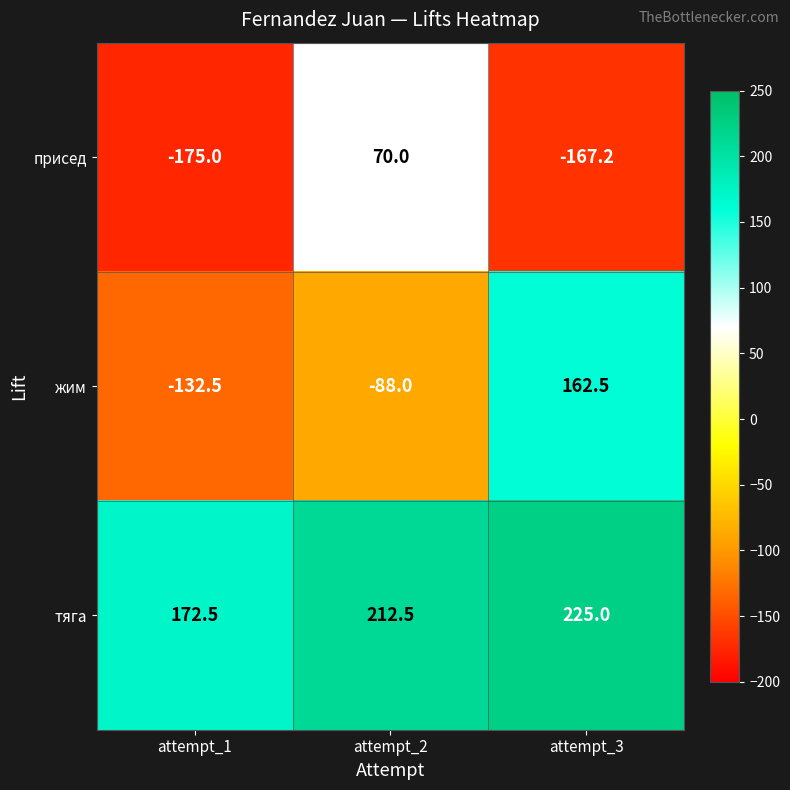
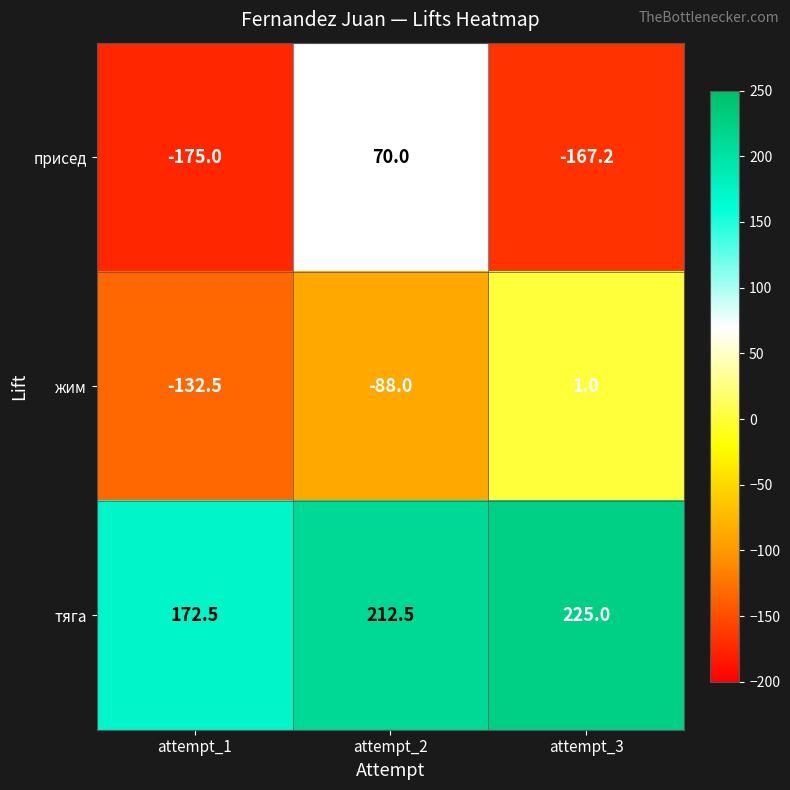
жим, attempt_3: 162.5 -> 1.0
